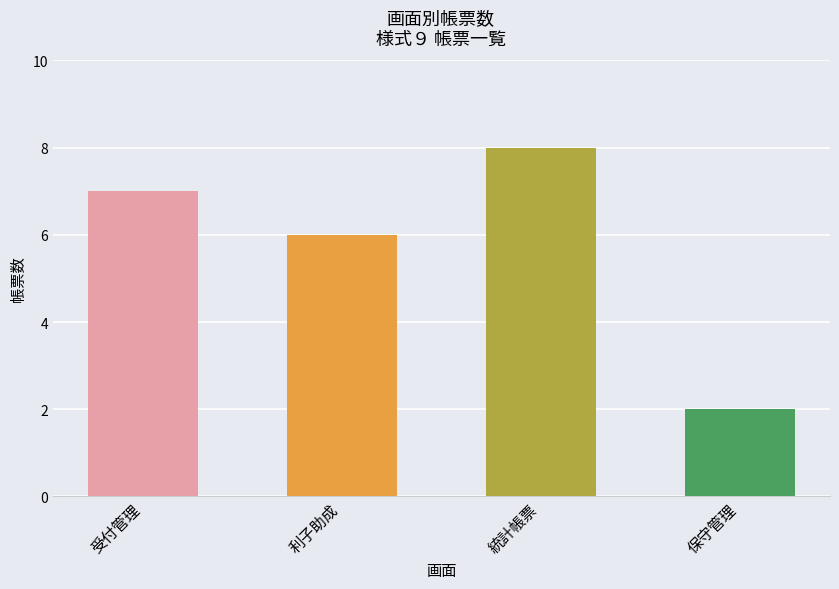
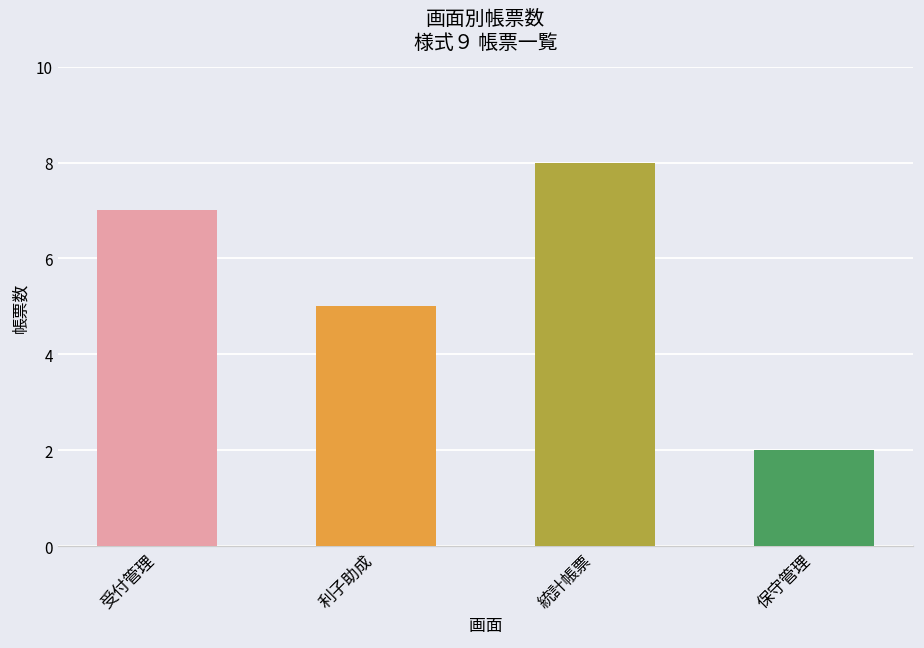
利子助成: 6 -> 5
